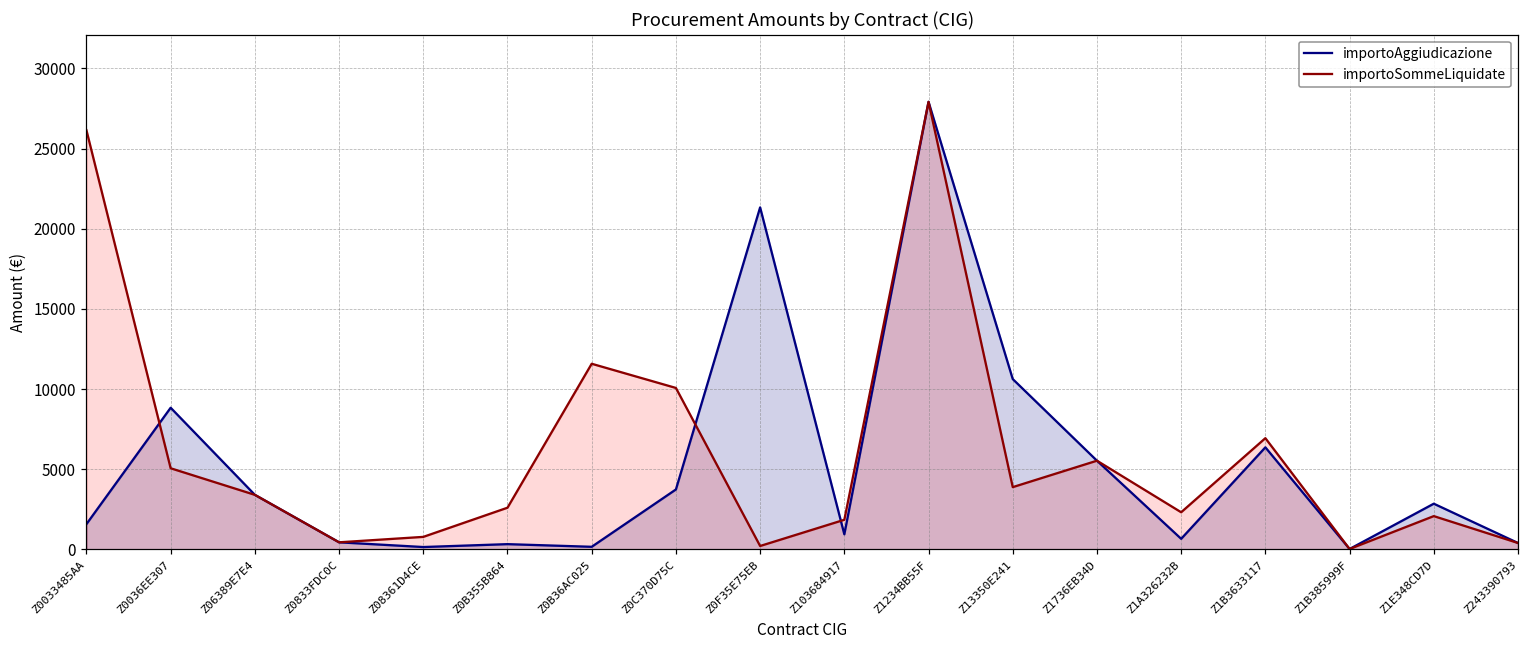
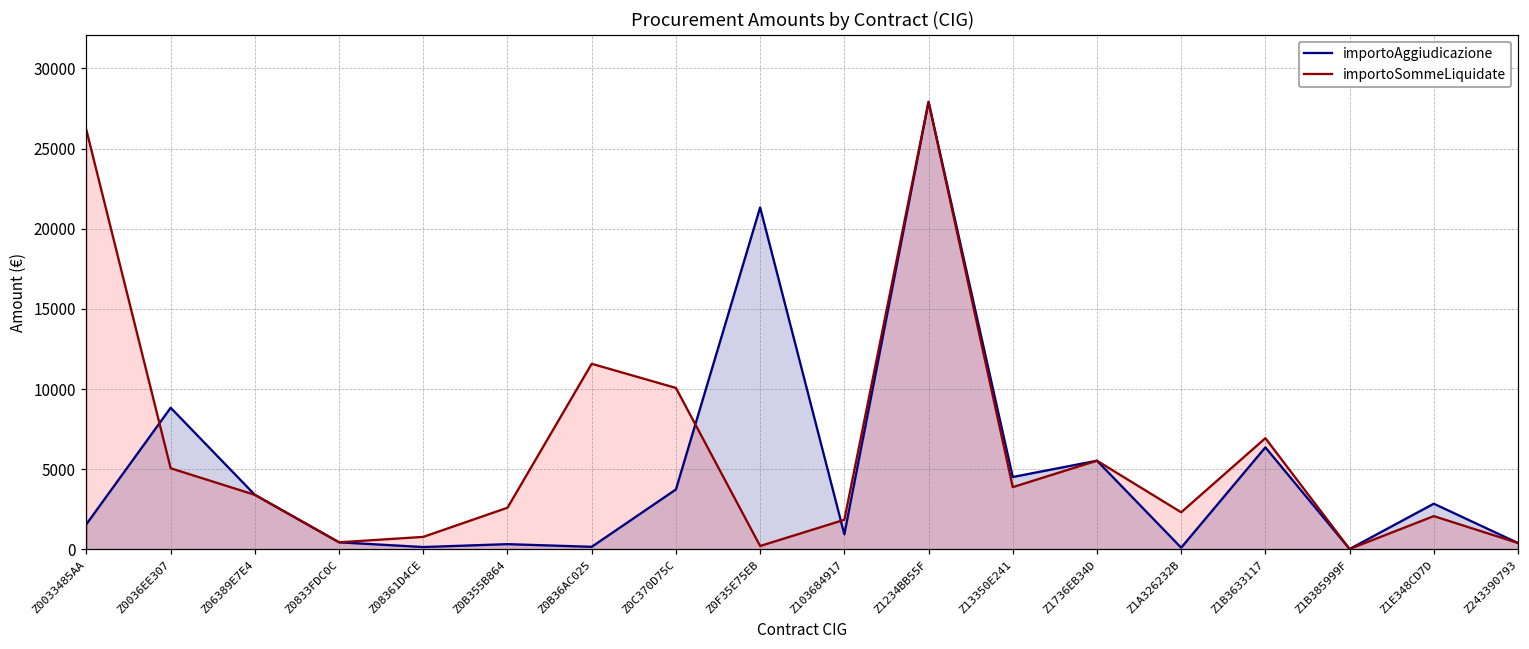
importoAggiudicazione, Z13350E241: 10600 -> 4500
importoAggiudicazione, Z1A326232B: 700 -> 100
